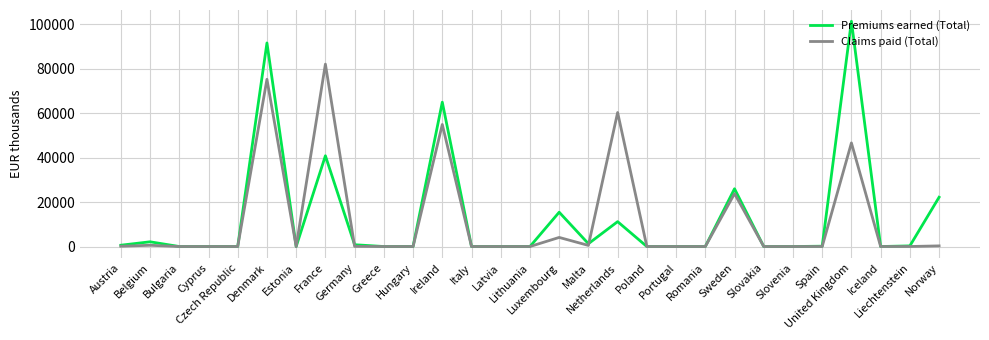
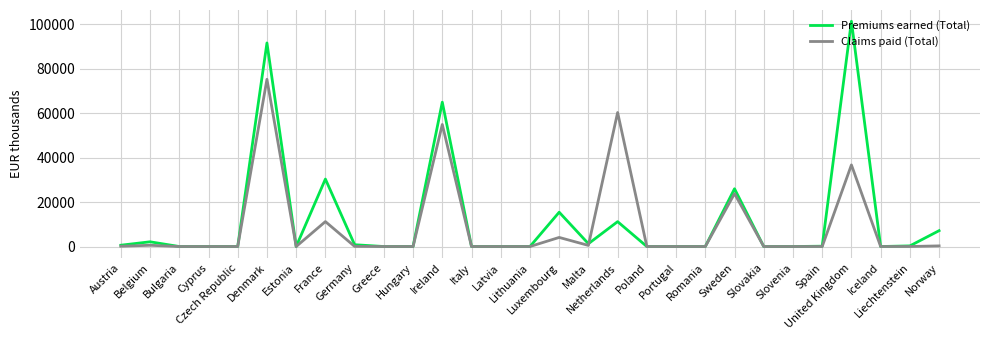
Premiums earned (Total), France: 41000 -> 30000
Claims paid (Total), France: 82000 -> 11000
Claims paid (Total), United Kingdom: 47000 -> 37000
Premiums earned (Total), Norway: 22000 -> 7000
